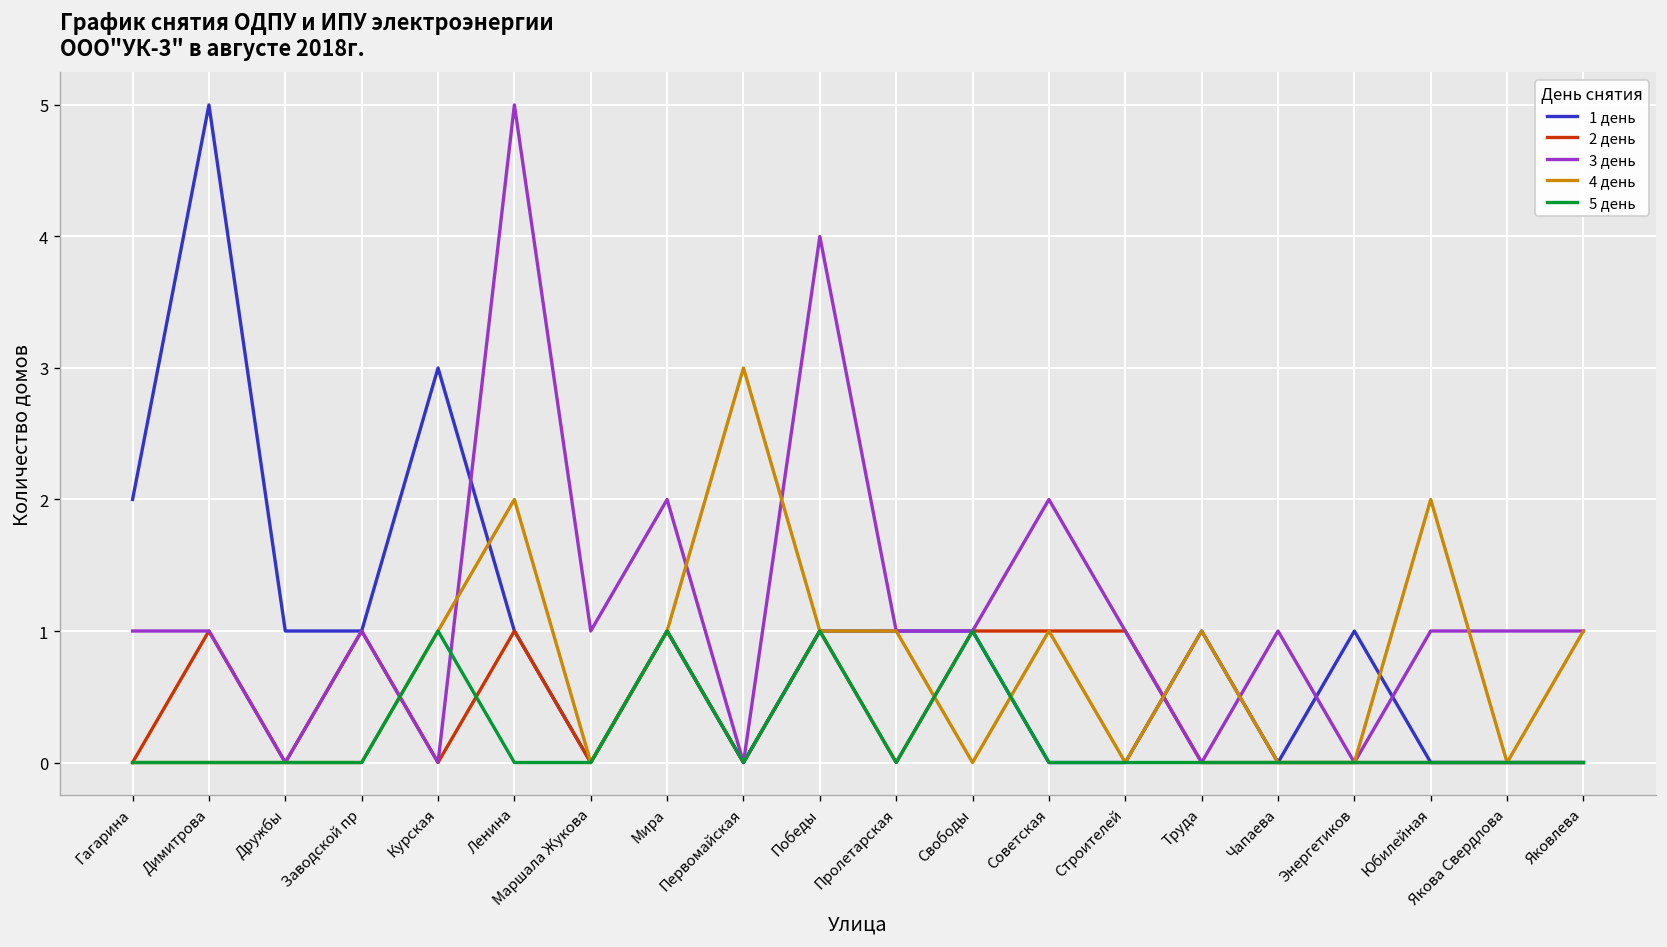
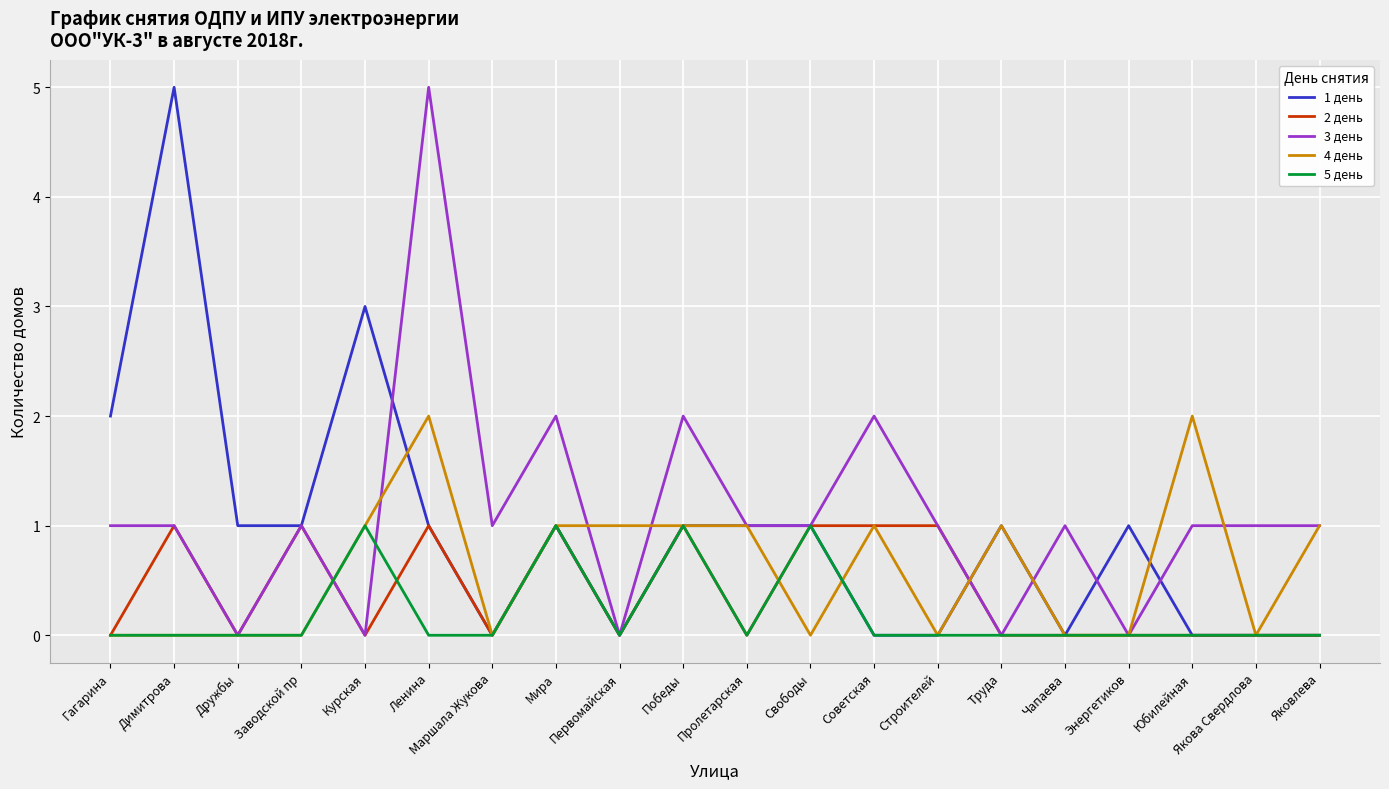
4 день, Первомайская: 3 -> 1
3 день, Победы: 4 -> 2
